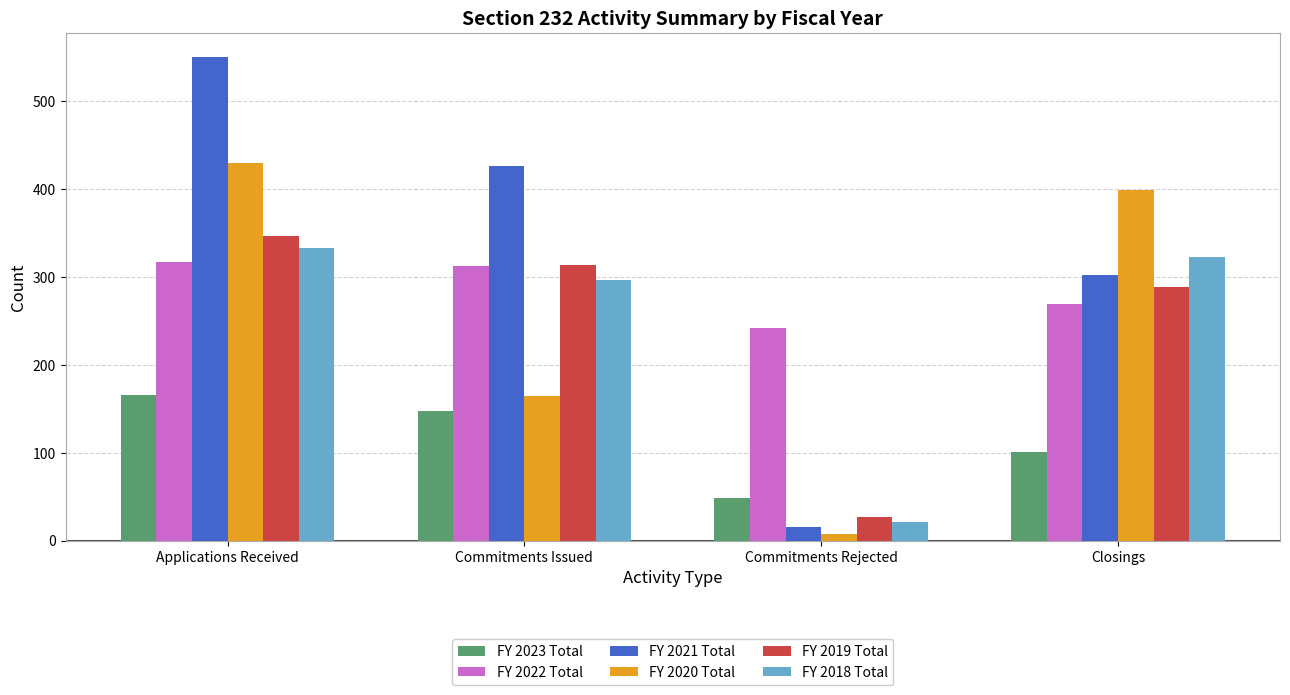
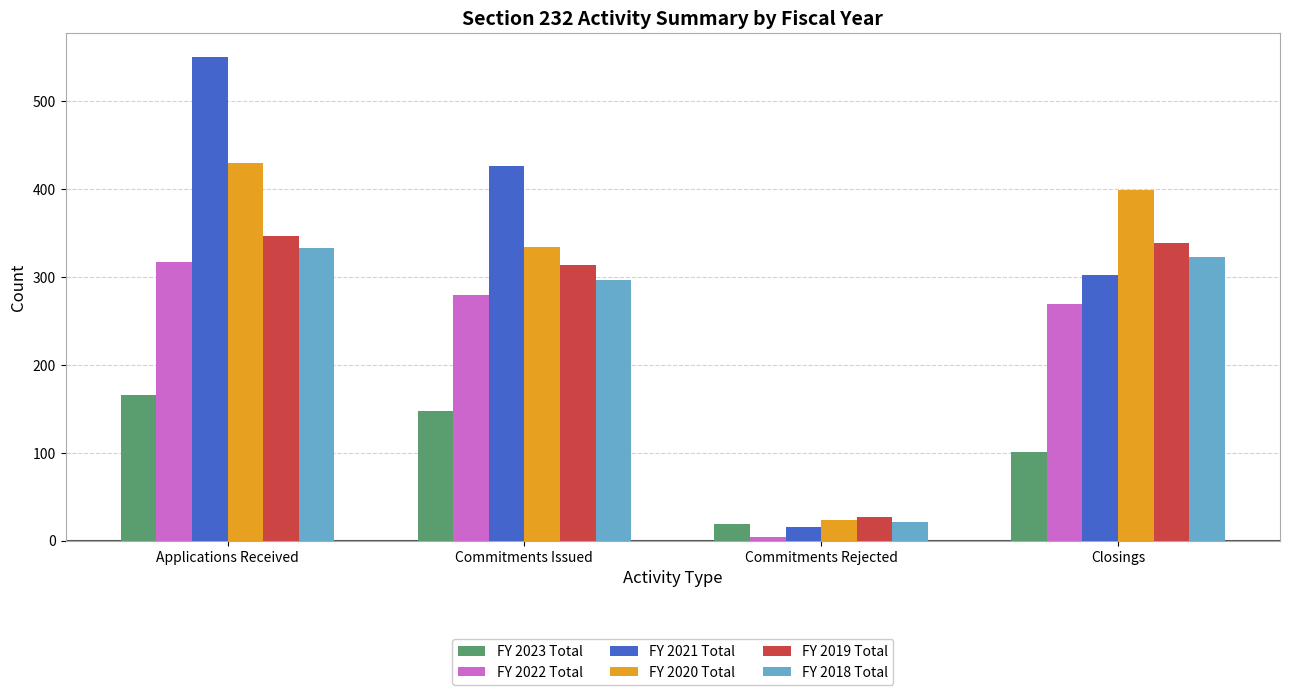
FY 2022 Total, Commitments Issued: 310 -> 280
FY 2020 Total, Commitments Issued: 170 -> 330
FY 2023 Total, Commitments Rejected: 50 -> 20
FY 2022 Total, Commitments Rejected: 240 -> 0
FY 2020 Total, Commitments Rejected: 10 -> 20
FY 2019 Total, Closings: 290 -> 340
